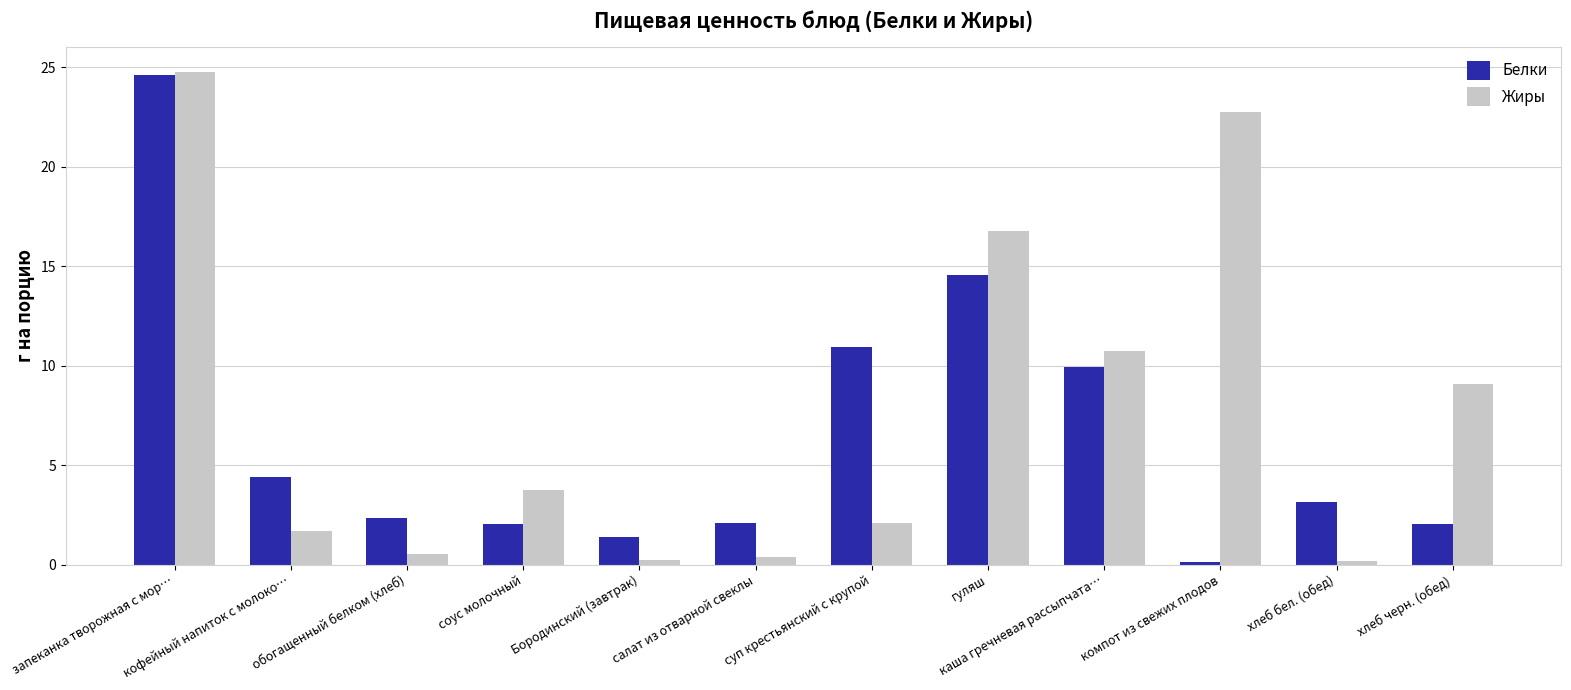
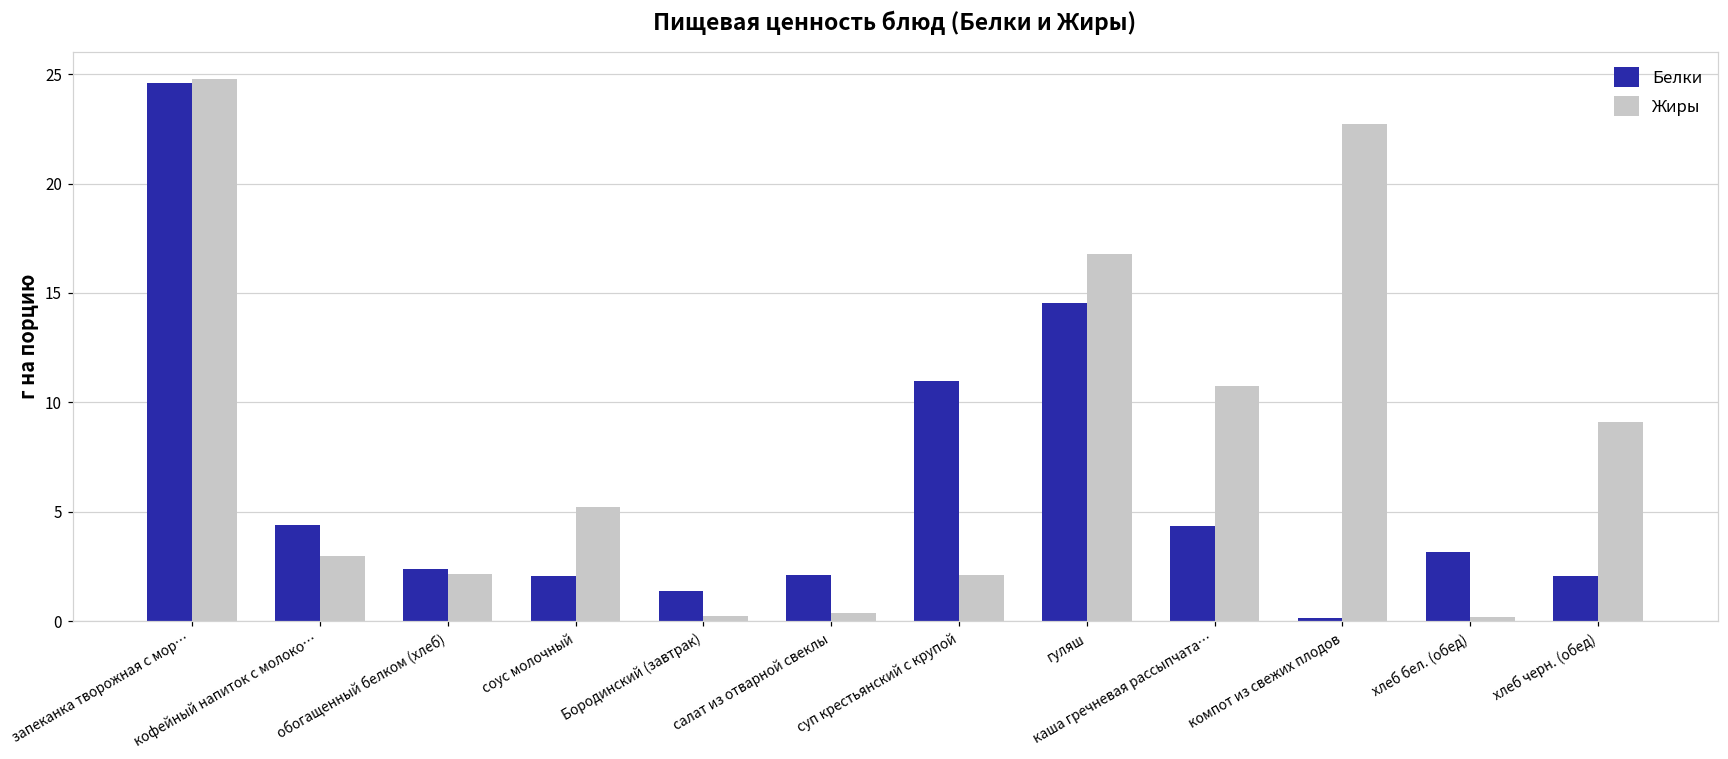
Жиры, кофейный напиток с молоко…: 1.7 -> 3.0
Жиры, обогащенный белком (хлеб): 0.5 -> 2.2
Жиры, соус молочный: 3.8 -> 5.2
Белки, каша гречневая рассыпчата…: 10.0 -> 4.4
